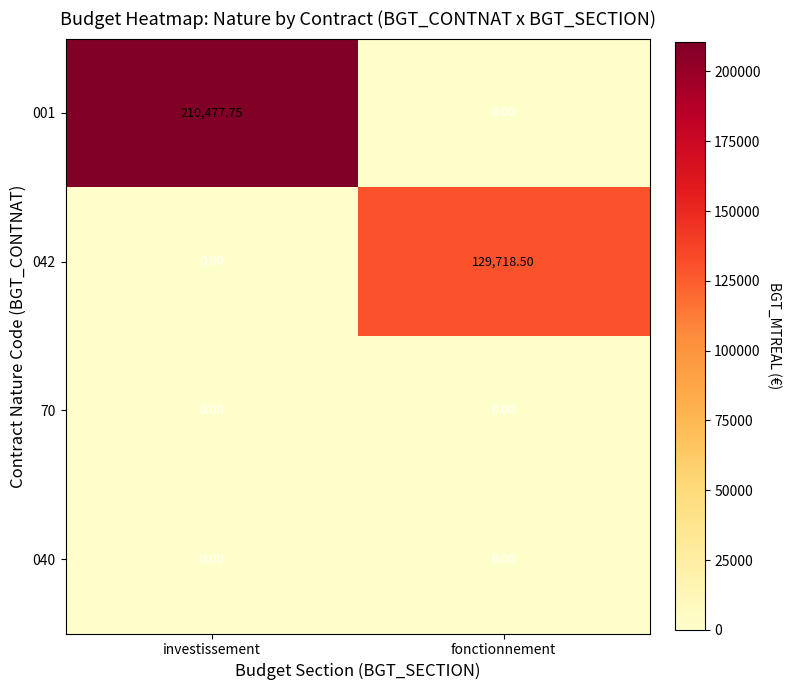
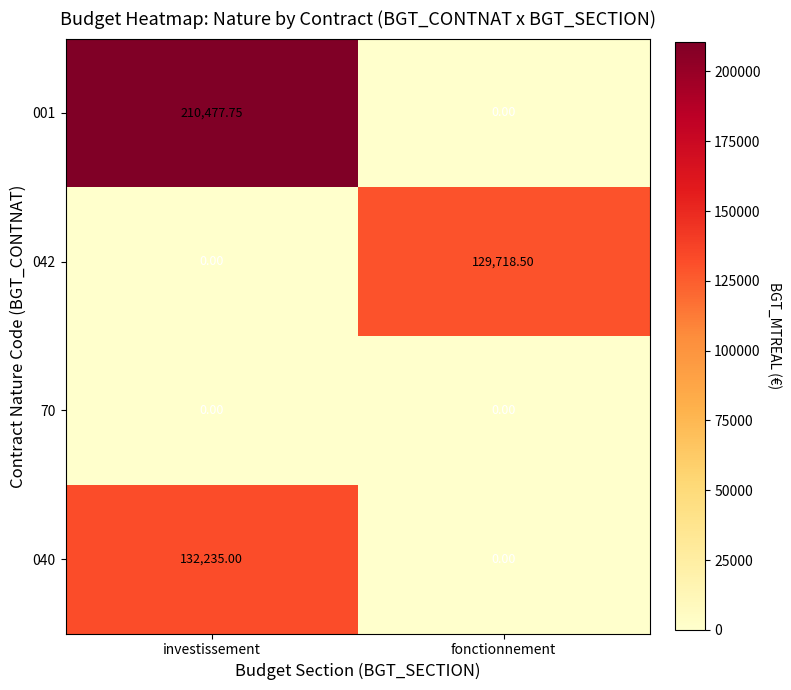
040, investissement: 0.00 -> 132,235.00
